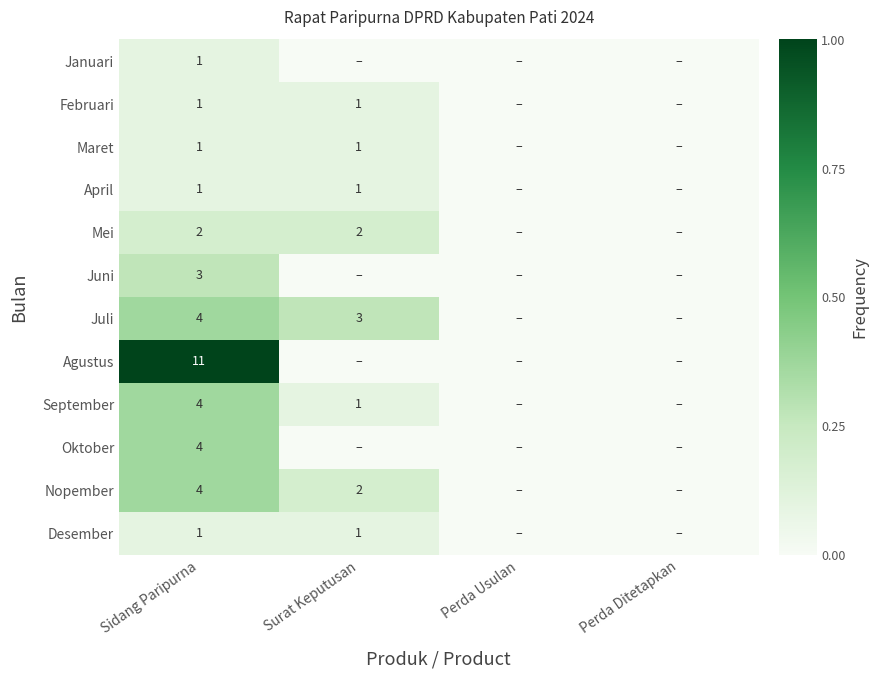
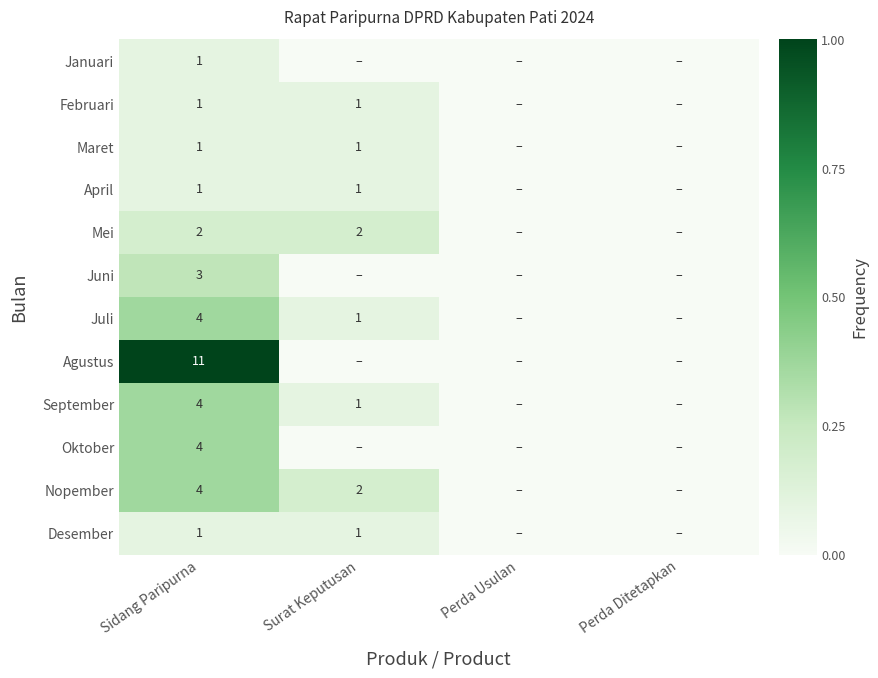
Juli, Surat Keputusan: 3 -> 1
